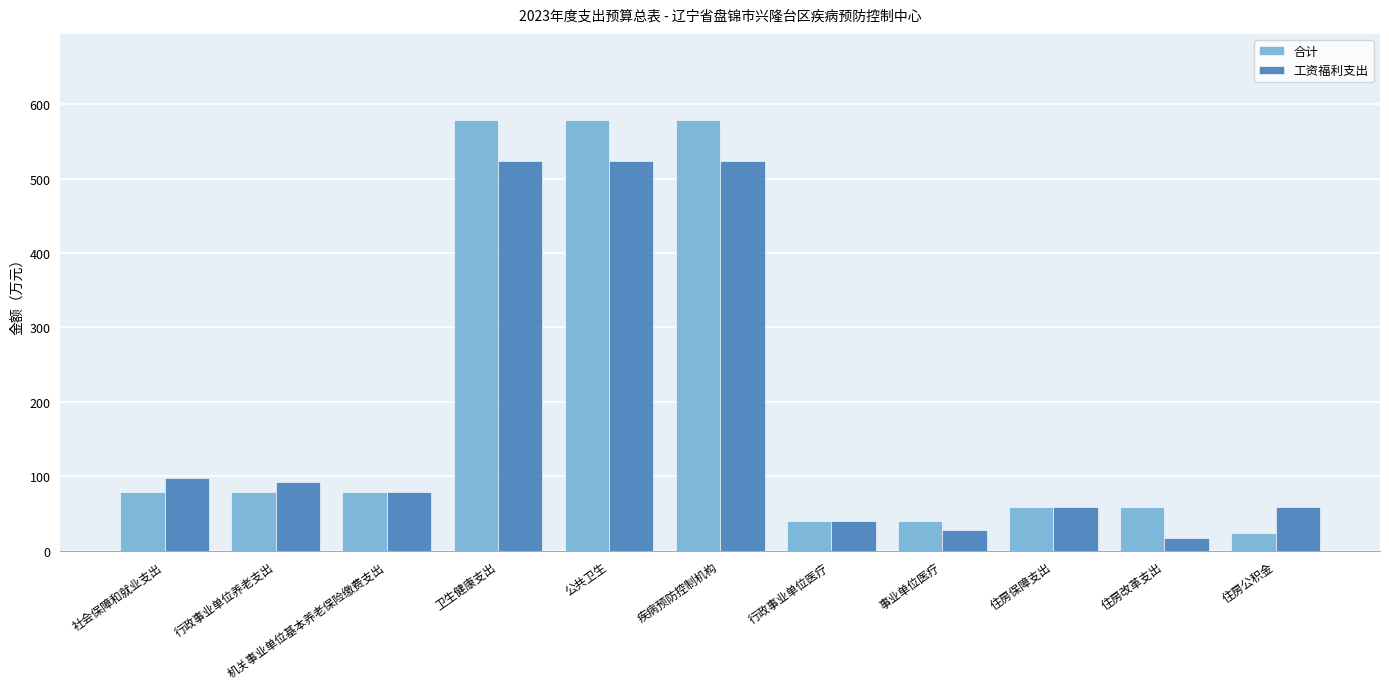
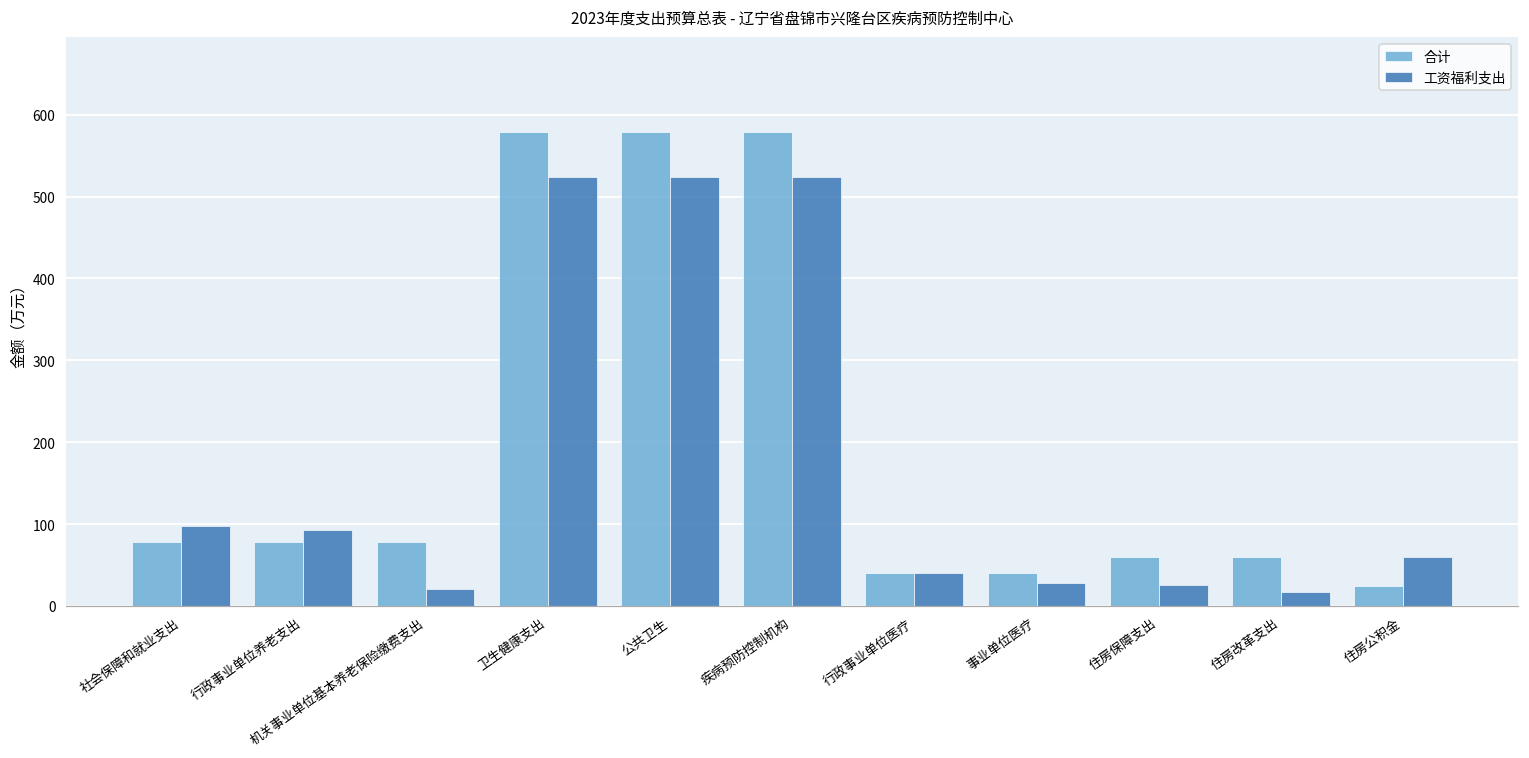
工资福利支出, 机关事业单位基本养老保险缴费支出: 80 -> 20
工资福利支出, 住房保障支出: 60 -> 30
